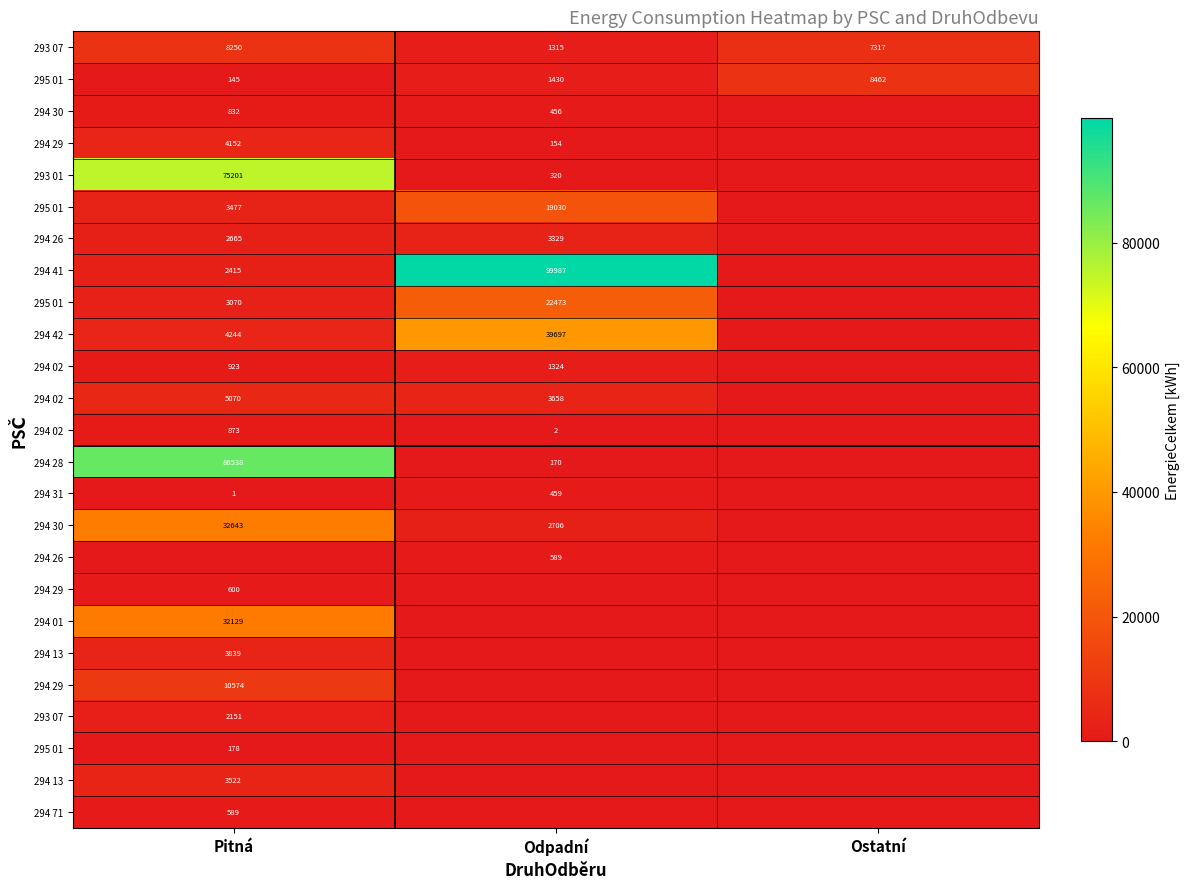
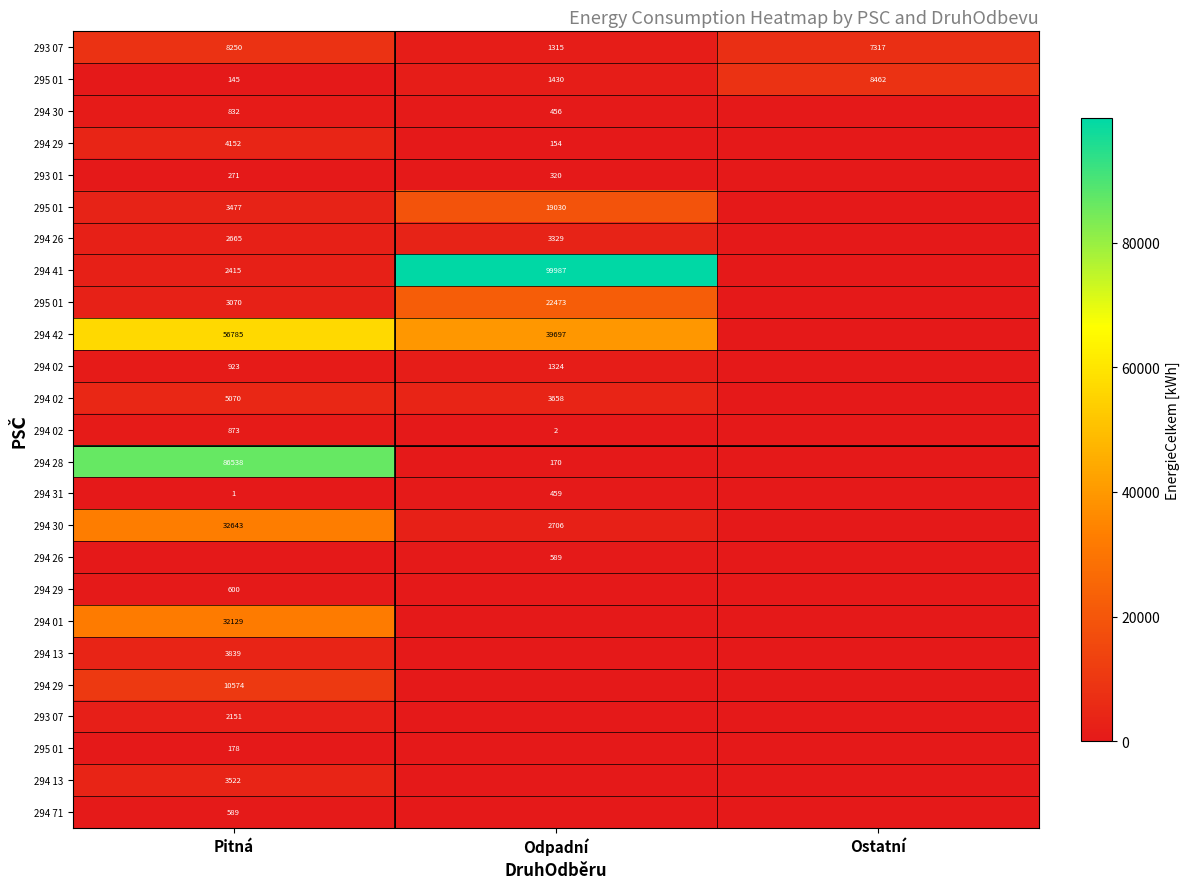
293 01, Pitná: 75201 -> 271
294 42, Pitná: 4244 -> 56785
